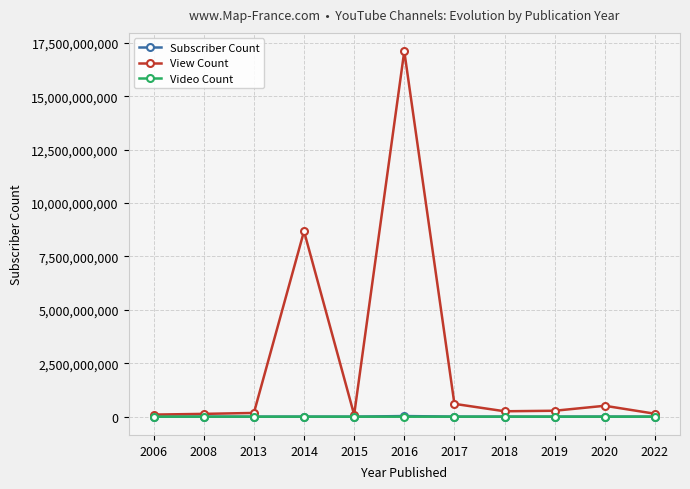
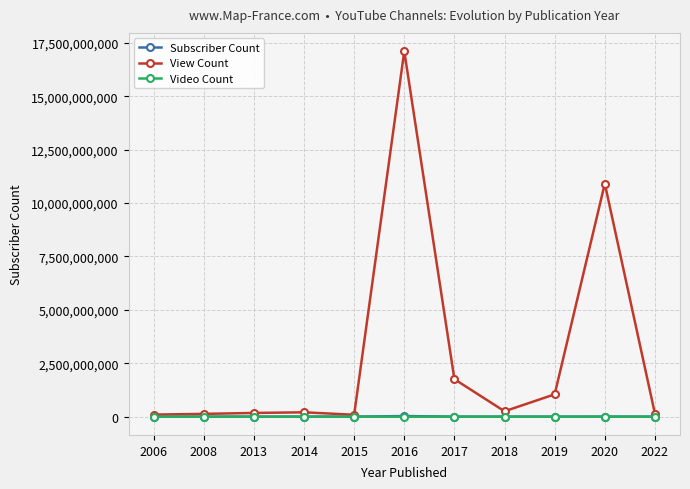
View Count, 2014: 8,700,000,000 -> 200,000,000
View Count, 2017: 600,000,000 -> 1,800,000,000
View Count, 2019: 300,000,000 -> 1,000,000,000
View Count, 2020: 500,000,000 -> 10,900,000,000
